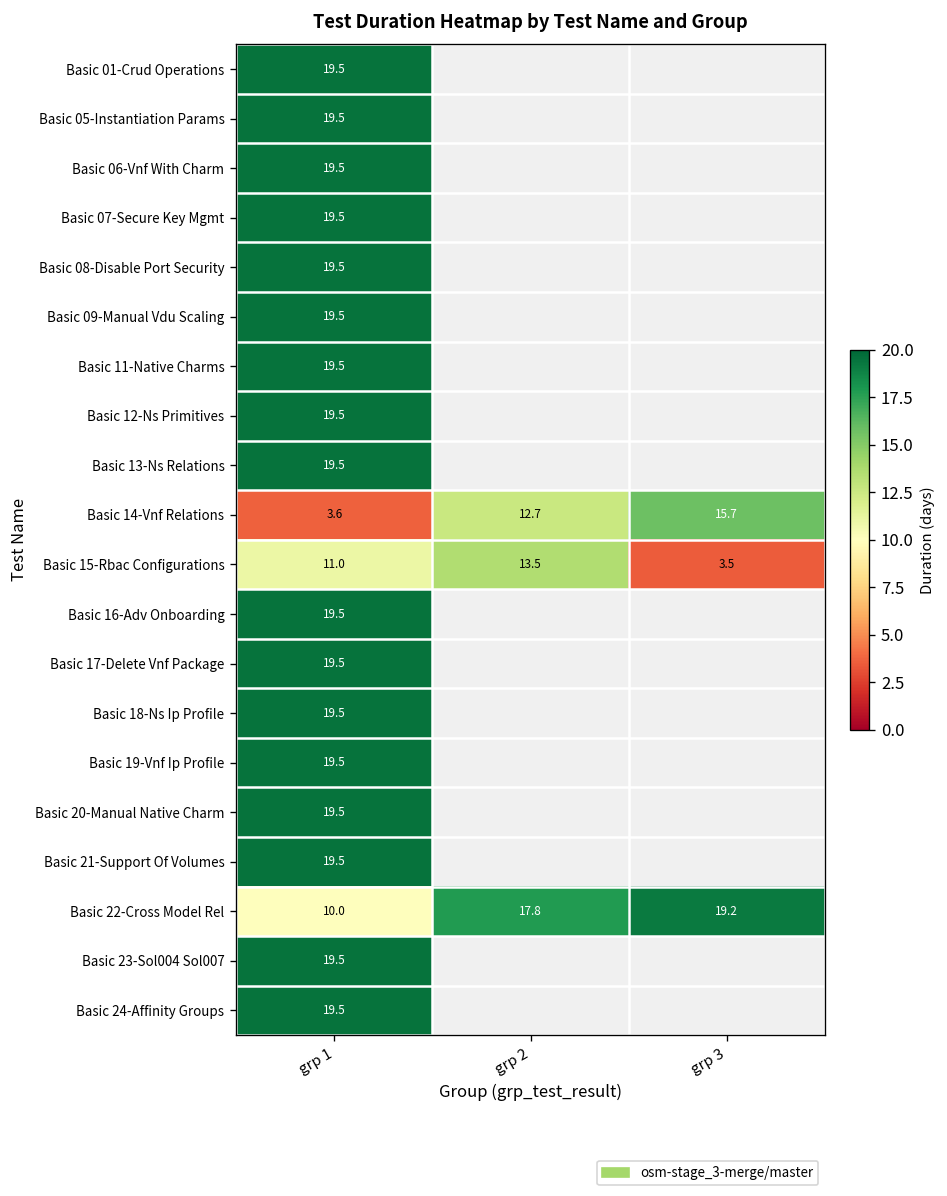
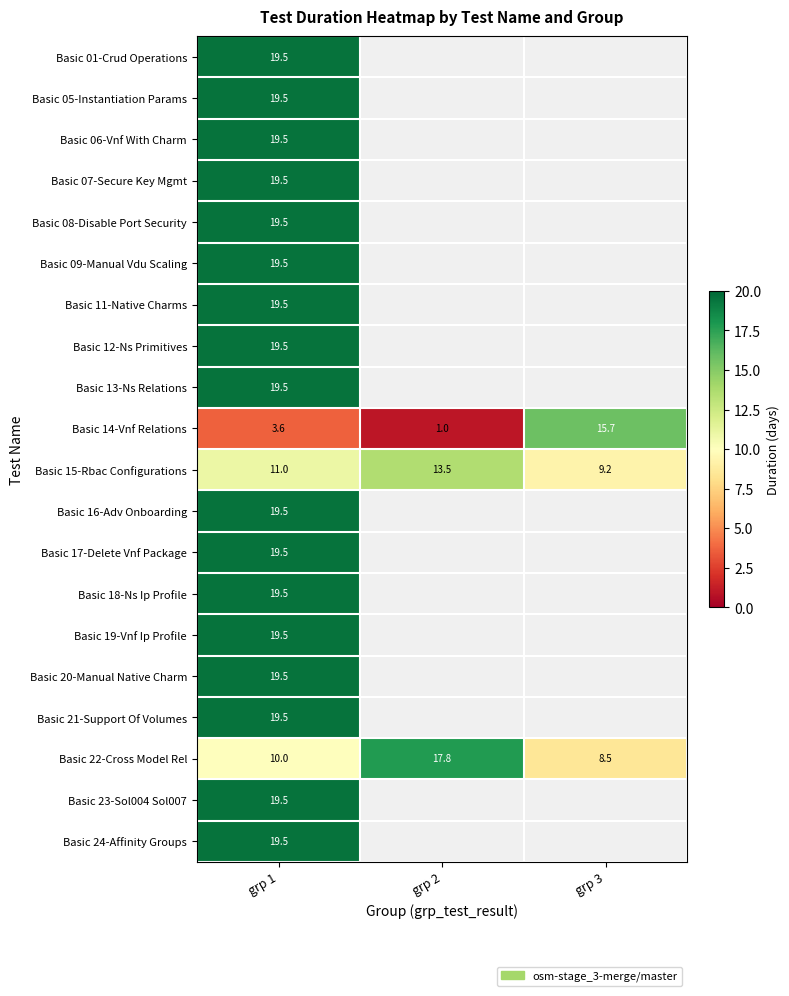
Basic 14-Vnf Relations, grp 2: 12.7 -> 1.0
Basic 15-Rbac Configurations, grp 3: 3.5 -> 9.2
Basic 22-Cross Model Rel, grp 3: 19.2 -> 8.5
